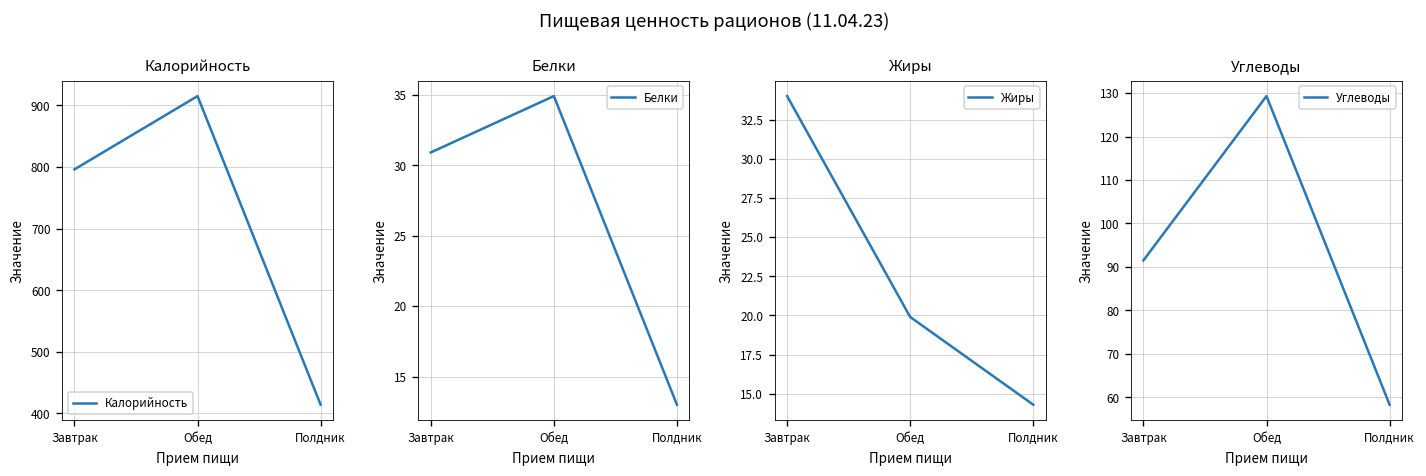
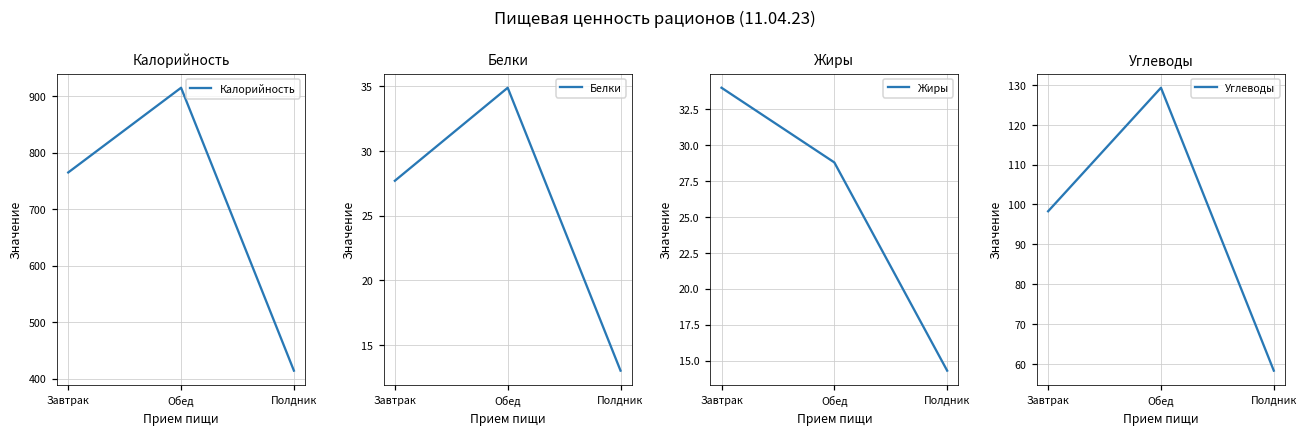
Калорийность, Завтрак: 800 -> 770
Белки, Завтрак: 30.9 -> 27.7
Жиры, Обед: 19.9 -> 28.8
Углеводы, Завтрак: 92 -> 98
